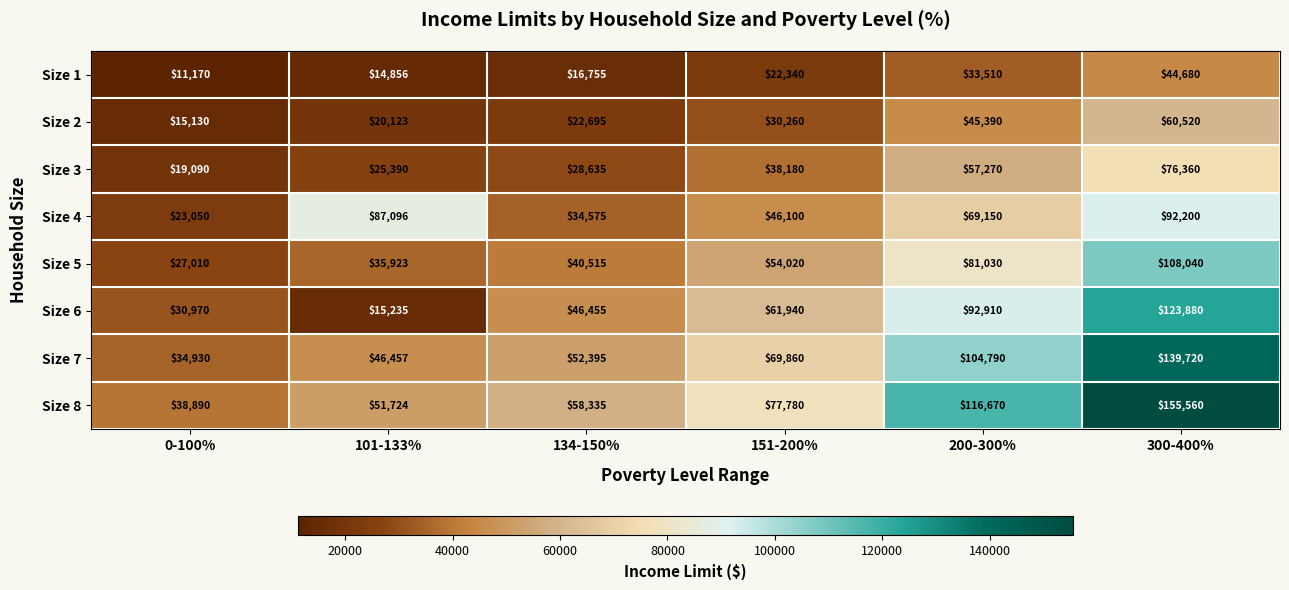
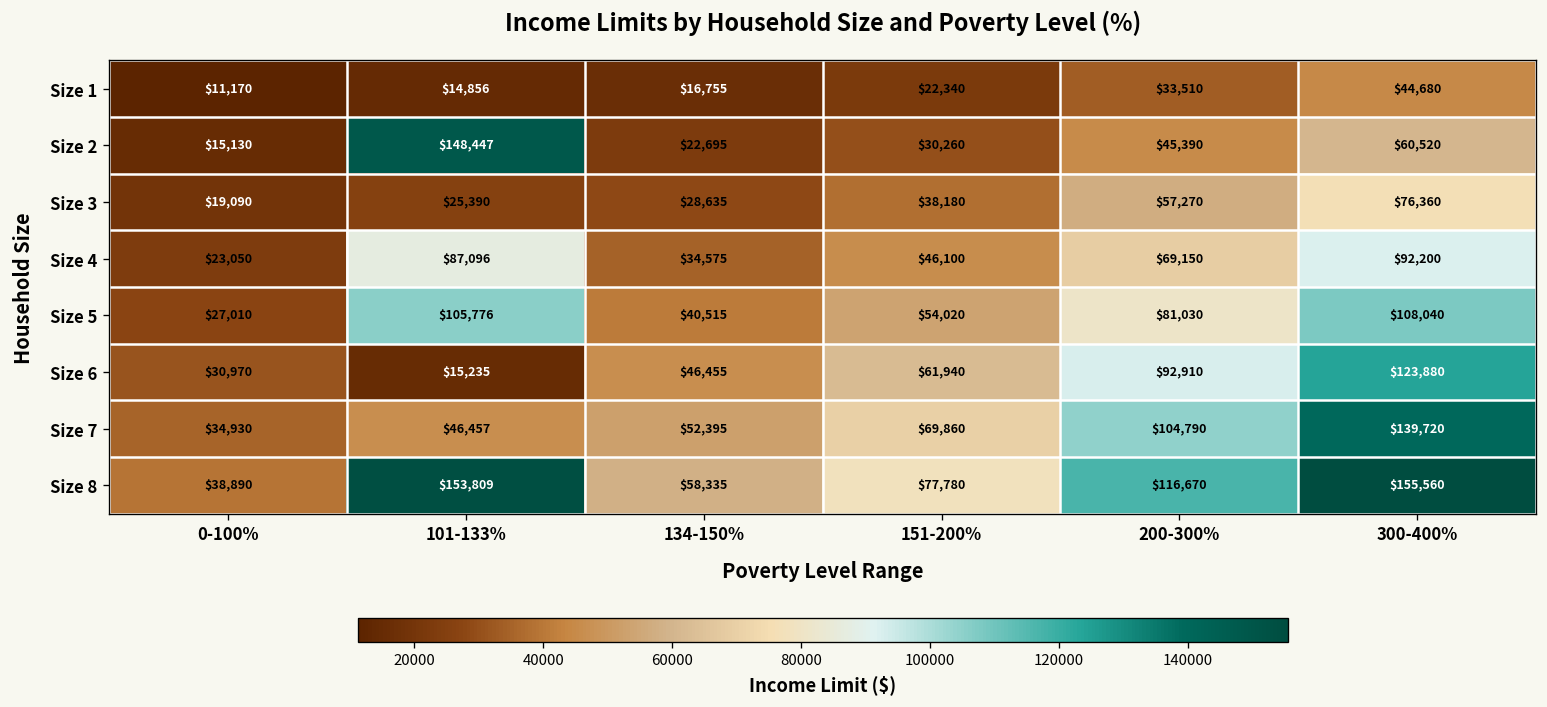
Size 2, 101-133%: $20,123 -> $148,447
Size 5, 101-133%: $35,923 -> $105,776
Size 8, 101-133%: $51,724 -> $153,809
